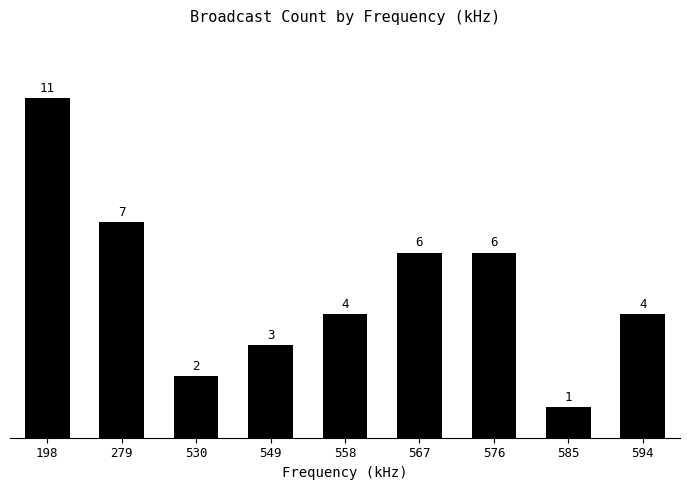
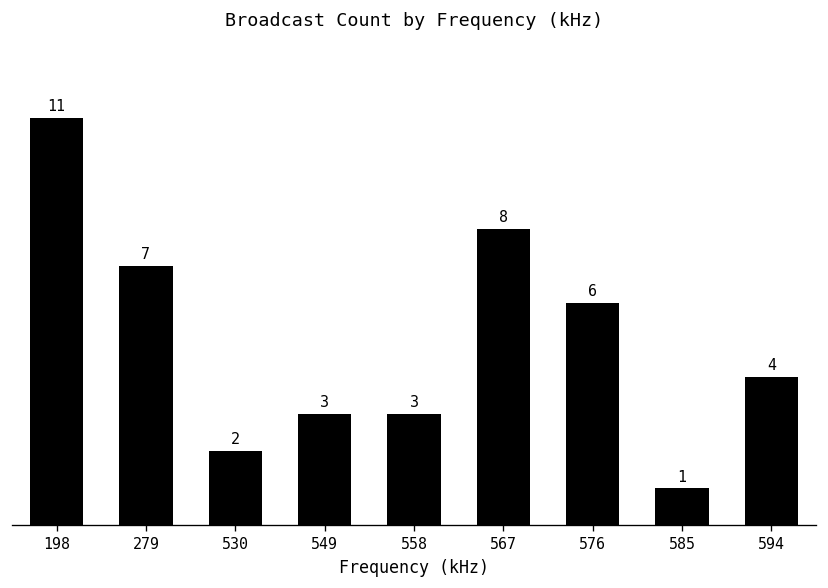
558: 4 -> 3
567: 6 -> 8
